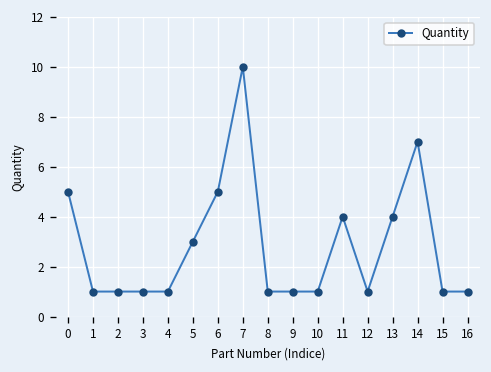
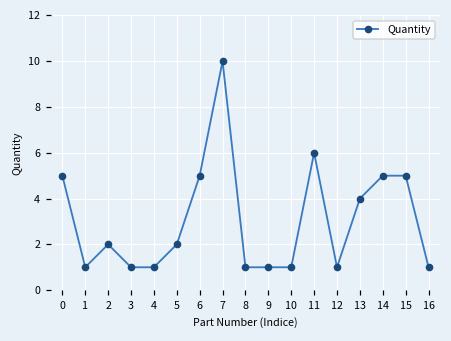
2: 1 -> 2
5: 3 -> 2
11: 4 -> 6
14: 7 -> 5
15: 1 -> 5
